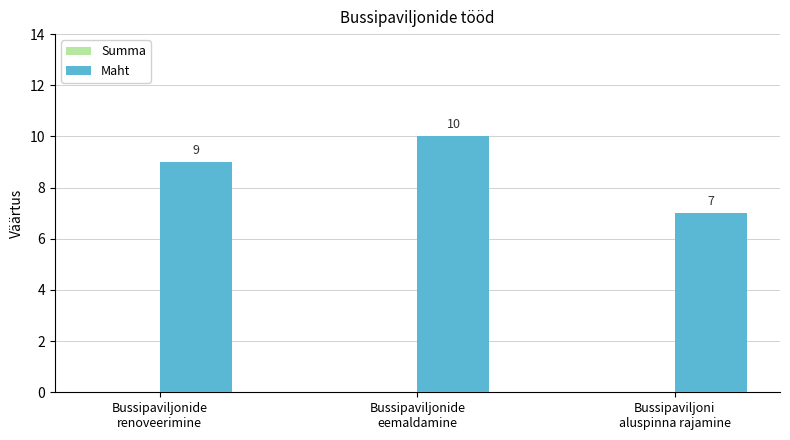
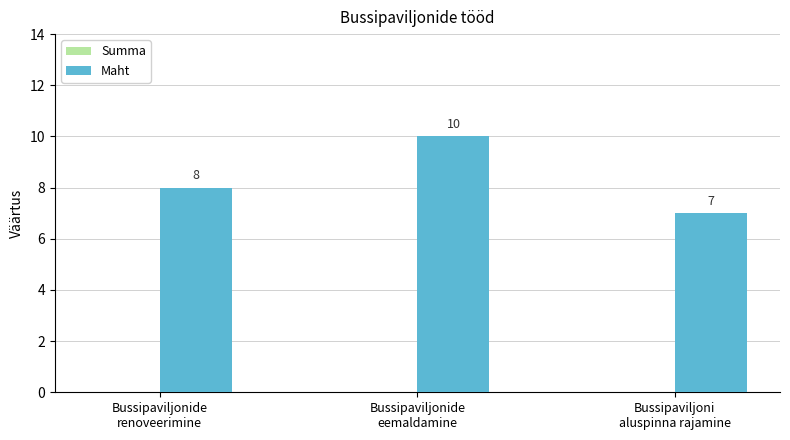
Maht, Bussipaviljonide renoveerimine: 9 -> 8
